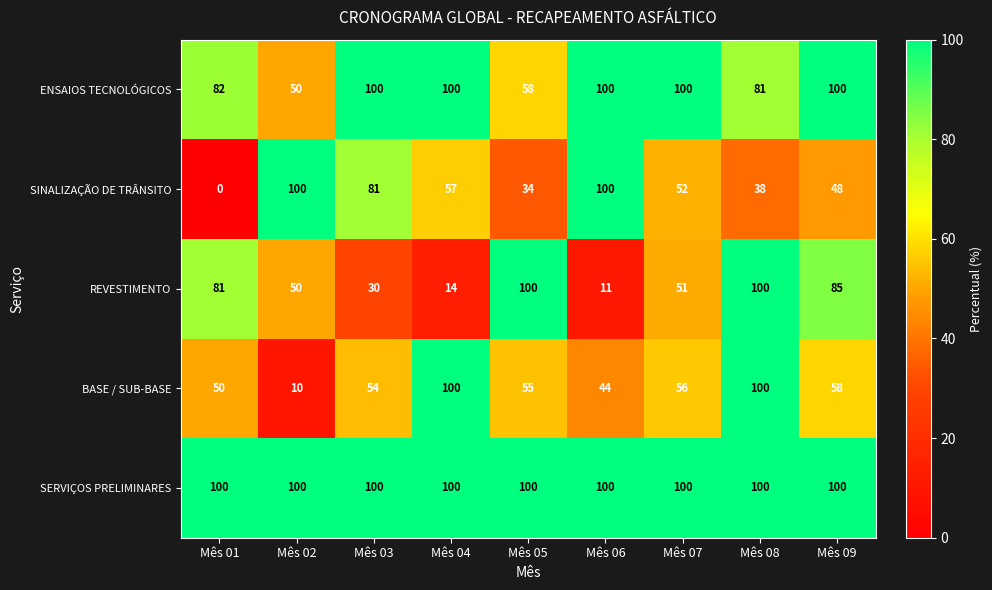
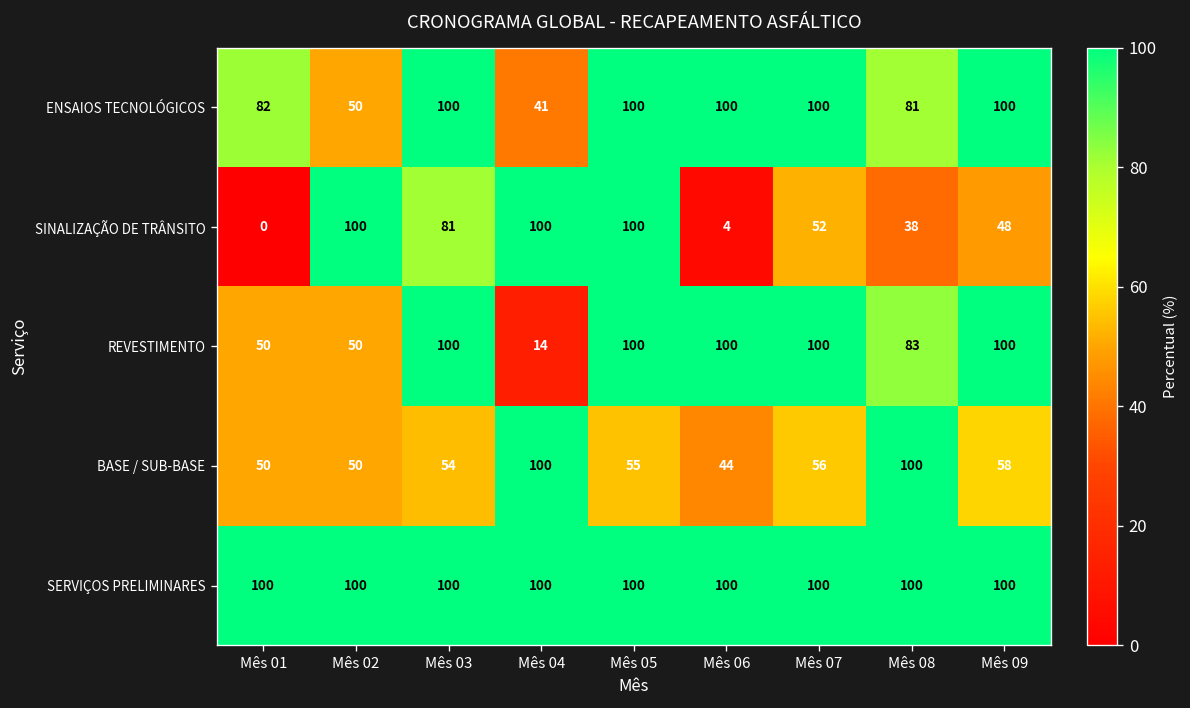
ENSAIOS TECNOLÓGICOS, Mês 04: 100 -> 41
ENSAIOS TECNOLÓGICOS, Mês 05: 58 -> 100
SINALIZAÇÃO DE TRÂNSITO, Mês 04: 57 -> 100
SINALIZAÇÃO DE TRÂNSITO, Mês 05: 34 -> 100
SINALIZAÇÃO DE TRÂNSITO, Mês 06: 100 -> 4
REVESTIMENTO, Mês 01: 81 -> 50
REVESTIMENTO, Mês 03: 30 -> 100
REVESTIMENTO, Mês 06: 11 -> 100
REVESTIMENTO, Mês 07: 51 -> 100
REVESTIMENTO, Mês 08: 100 -> 83
REVESTIMENTO, Mês 09: 85 -> 100
BASE / SUB-BASE, Mês 02: 10 -> 50
